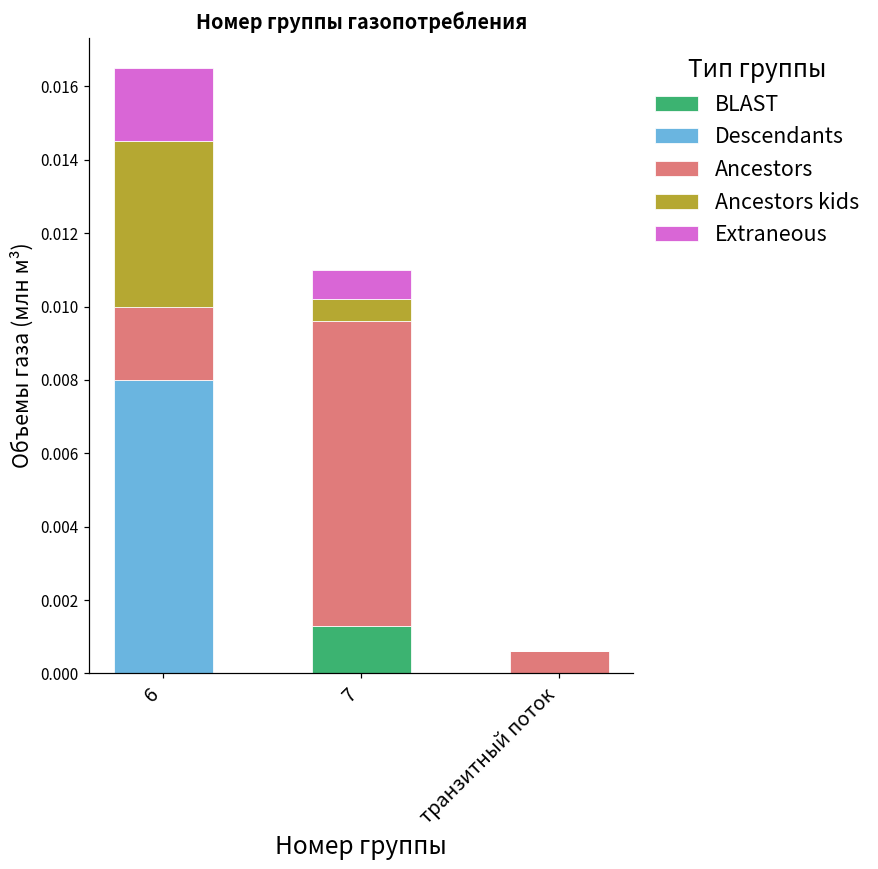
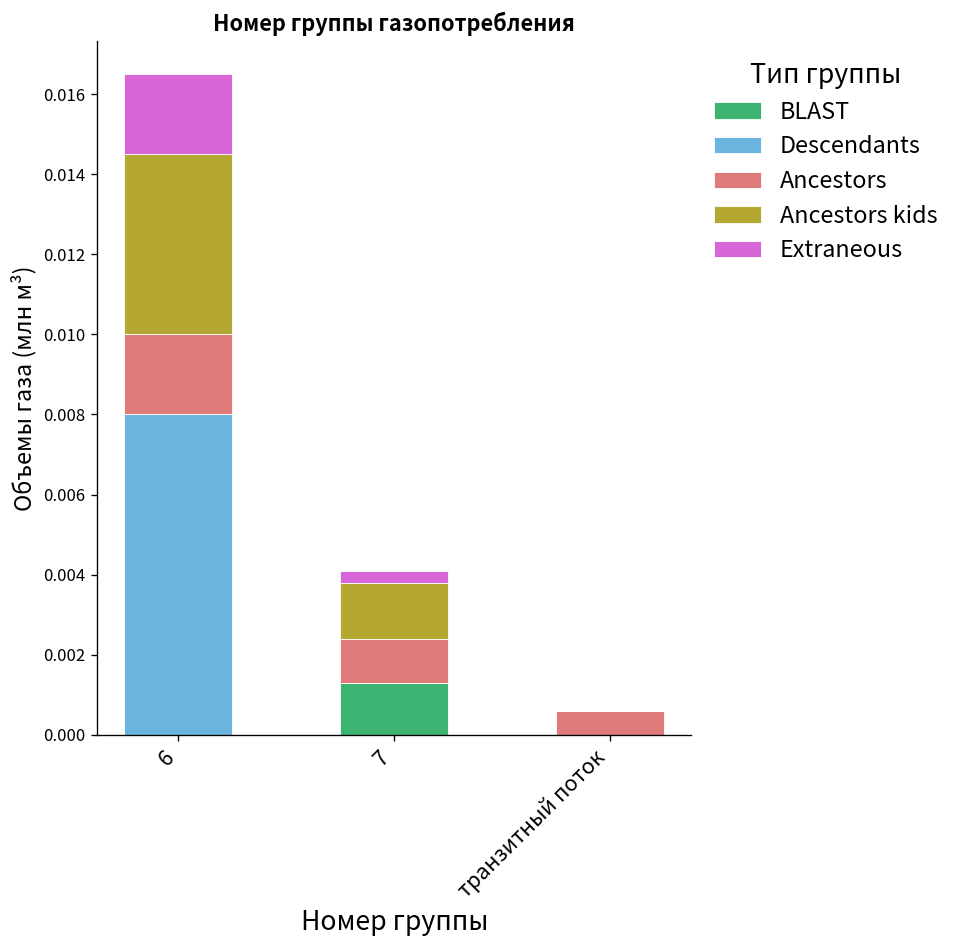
Ancestors, 7: 0.0083 -> 0.0011
Ancestors kids, 7: 0.0006 -> 0.0014
Extraneous, 7: 0.0008 -> 0.0003
